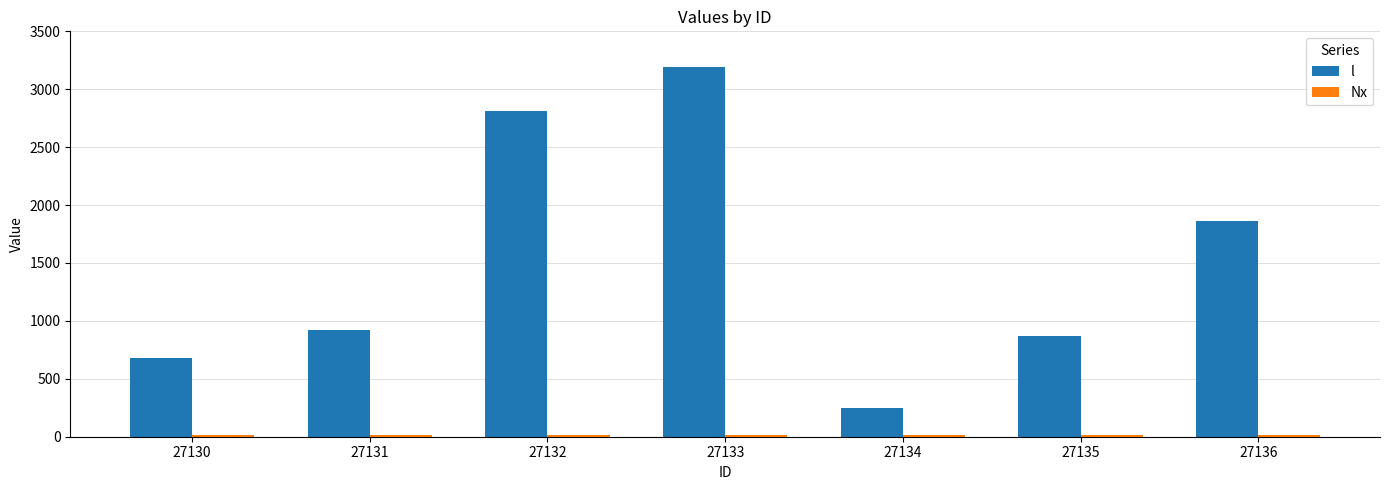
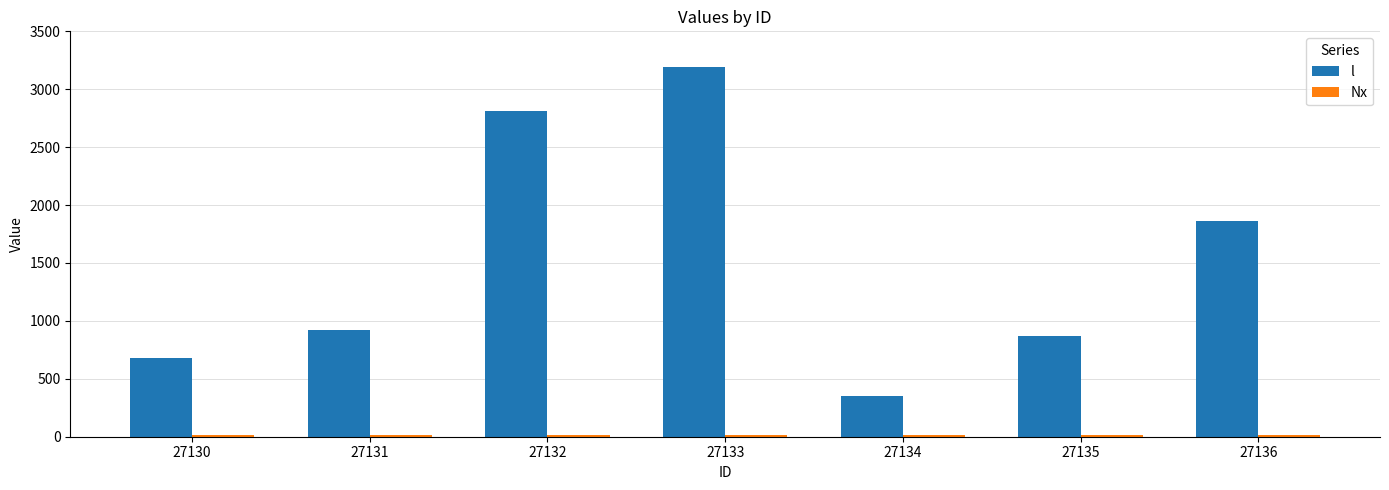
l, 27134: 250 -> 350
